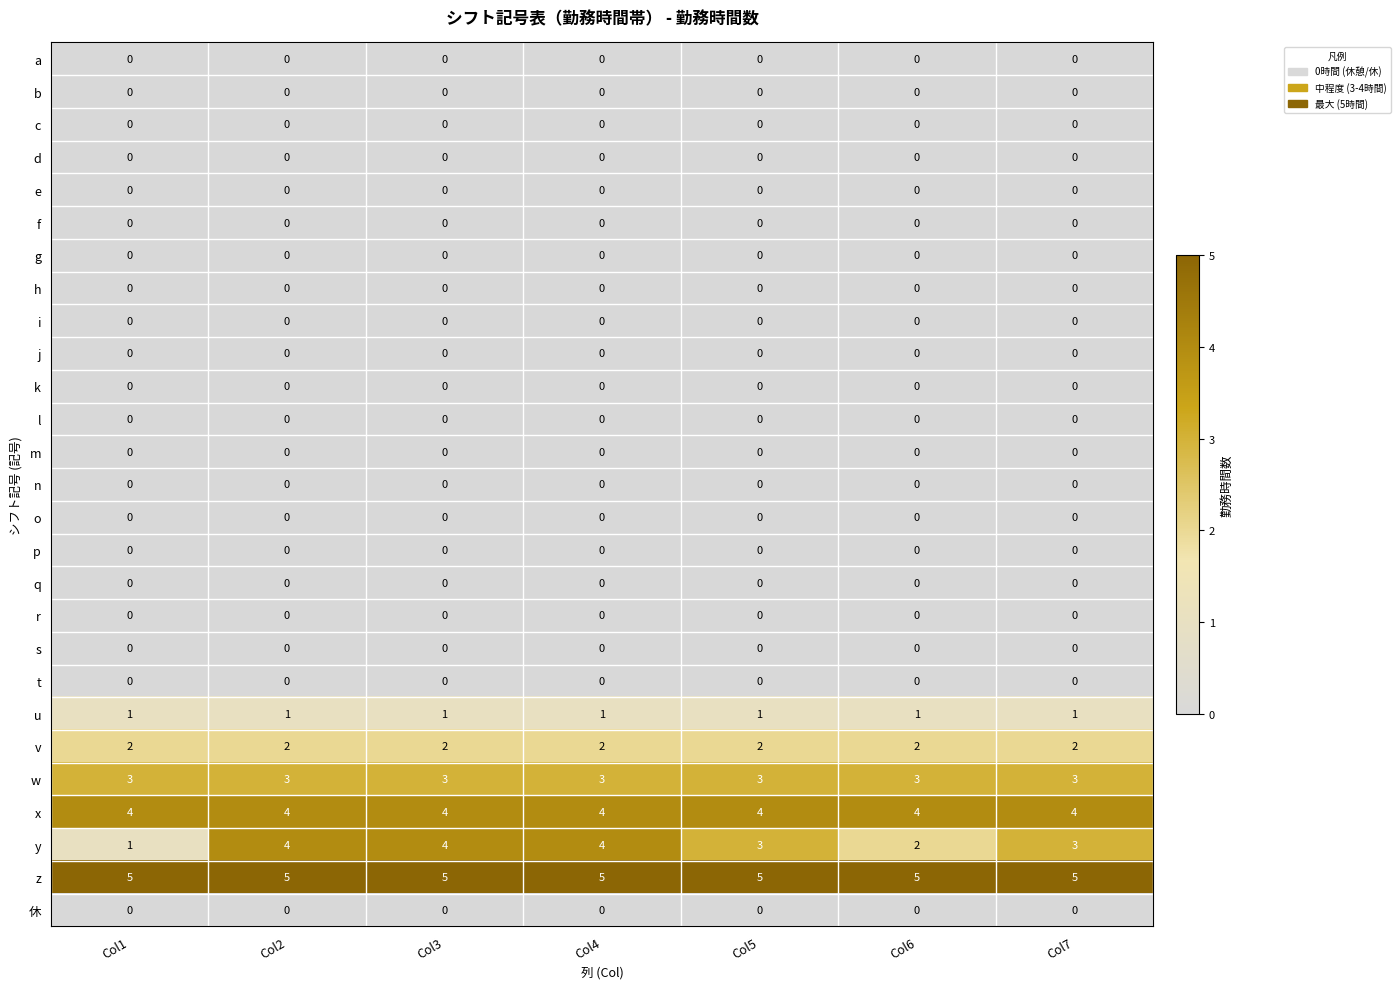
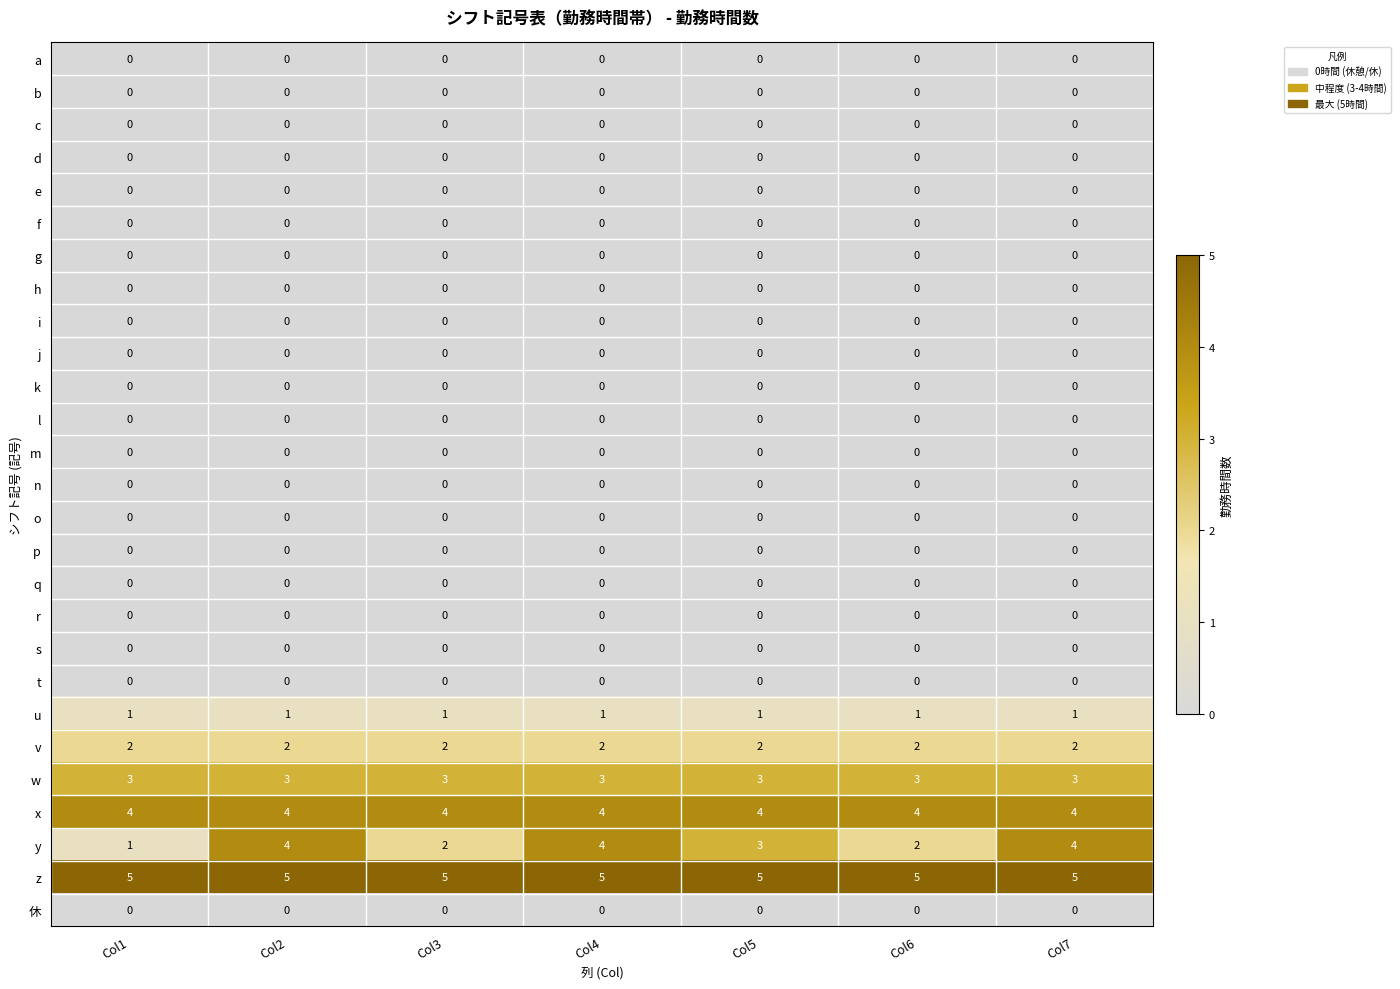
y, Col3: 4 -> 2
y, Col7: 3 -> 4
